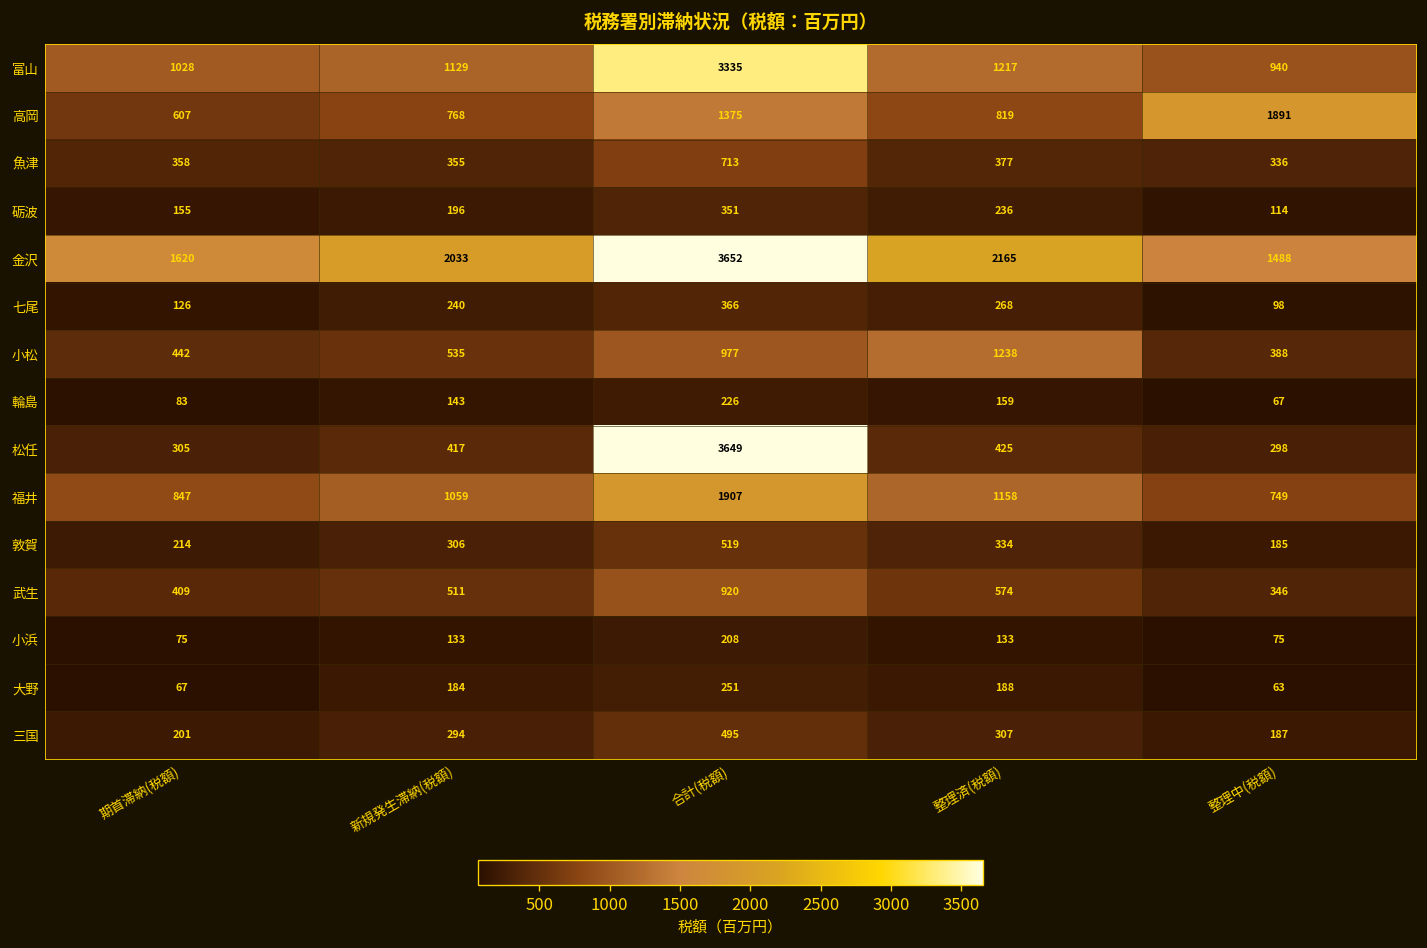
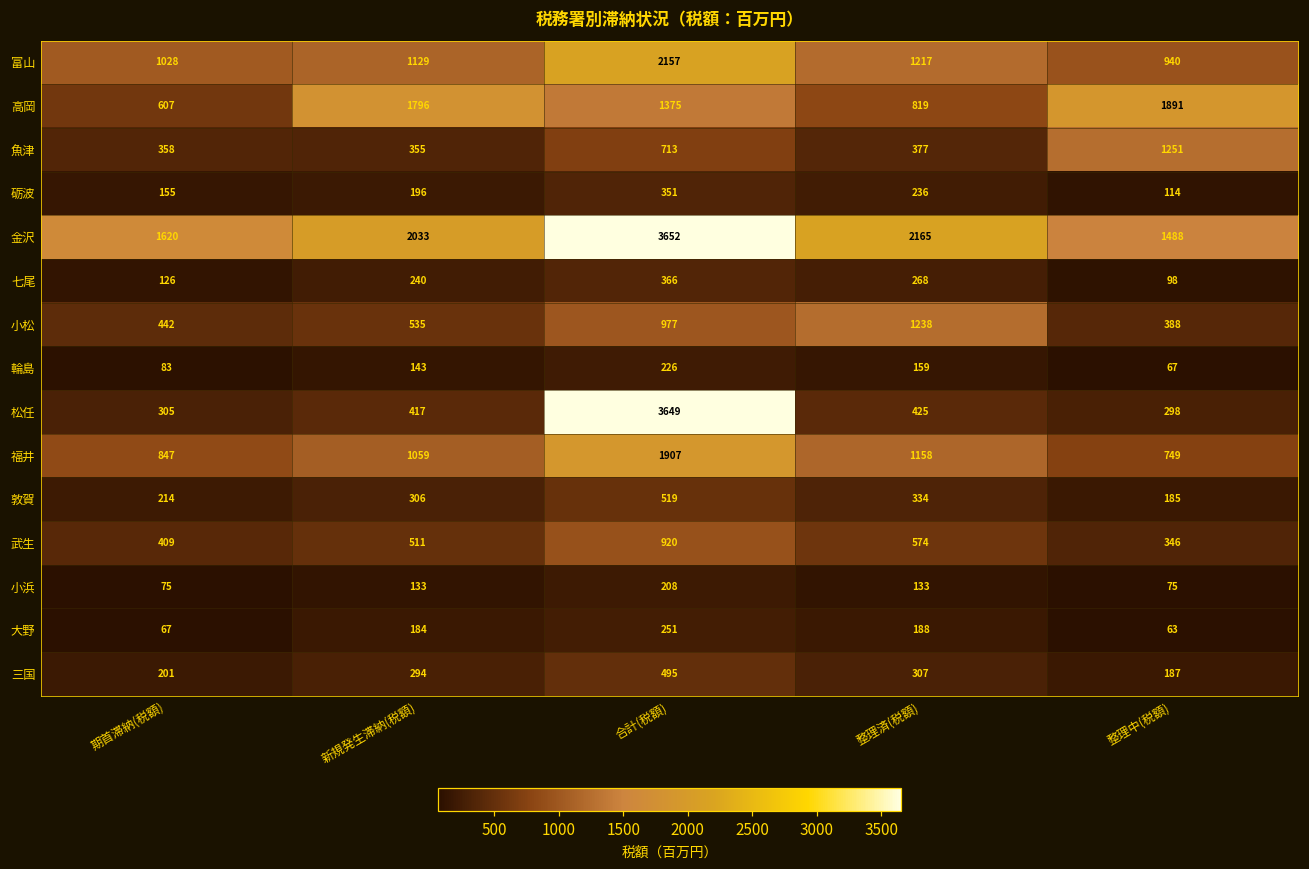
富山, 合計(税額): 3335 -> 2157
高岡, 新規発生滞納(税額): 768 -> 1796
魚津, 整理中(税額): 336 -> 1251
